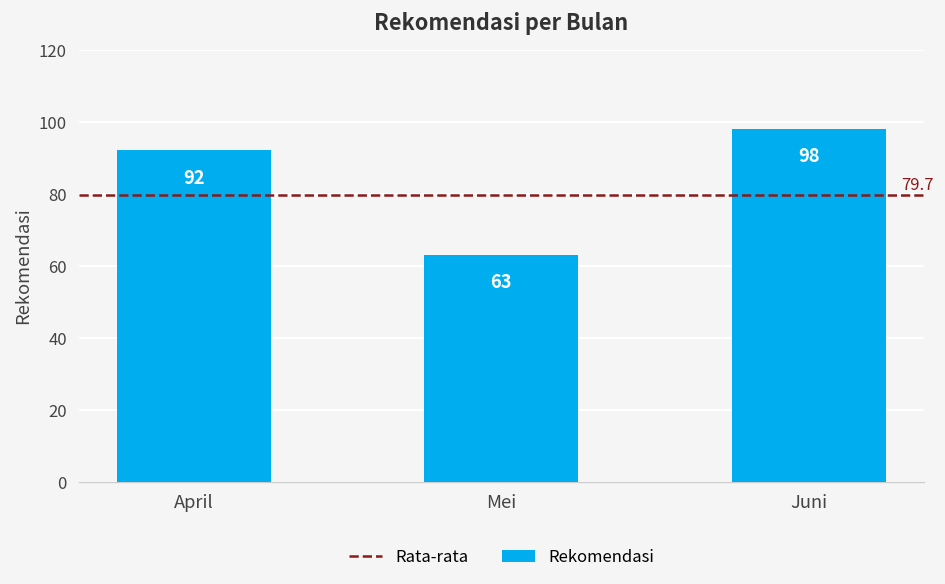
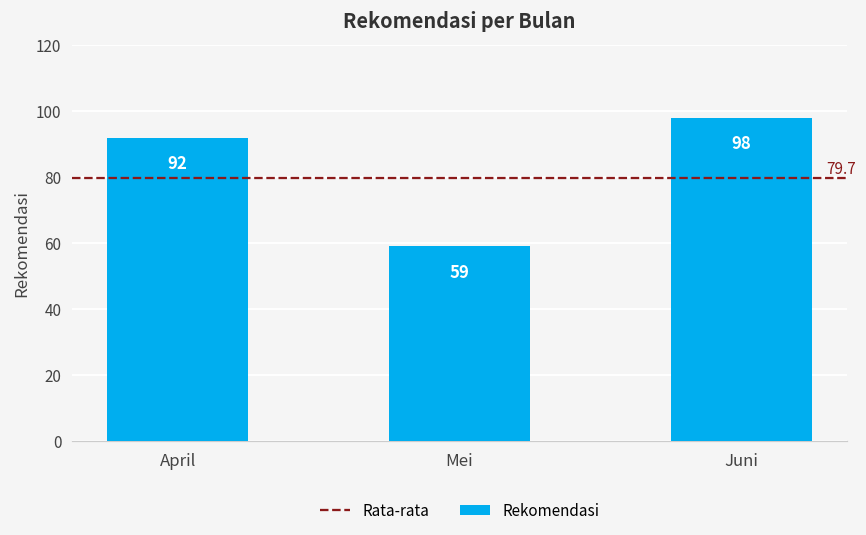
Mei: 63 -> 59
